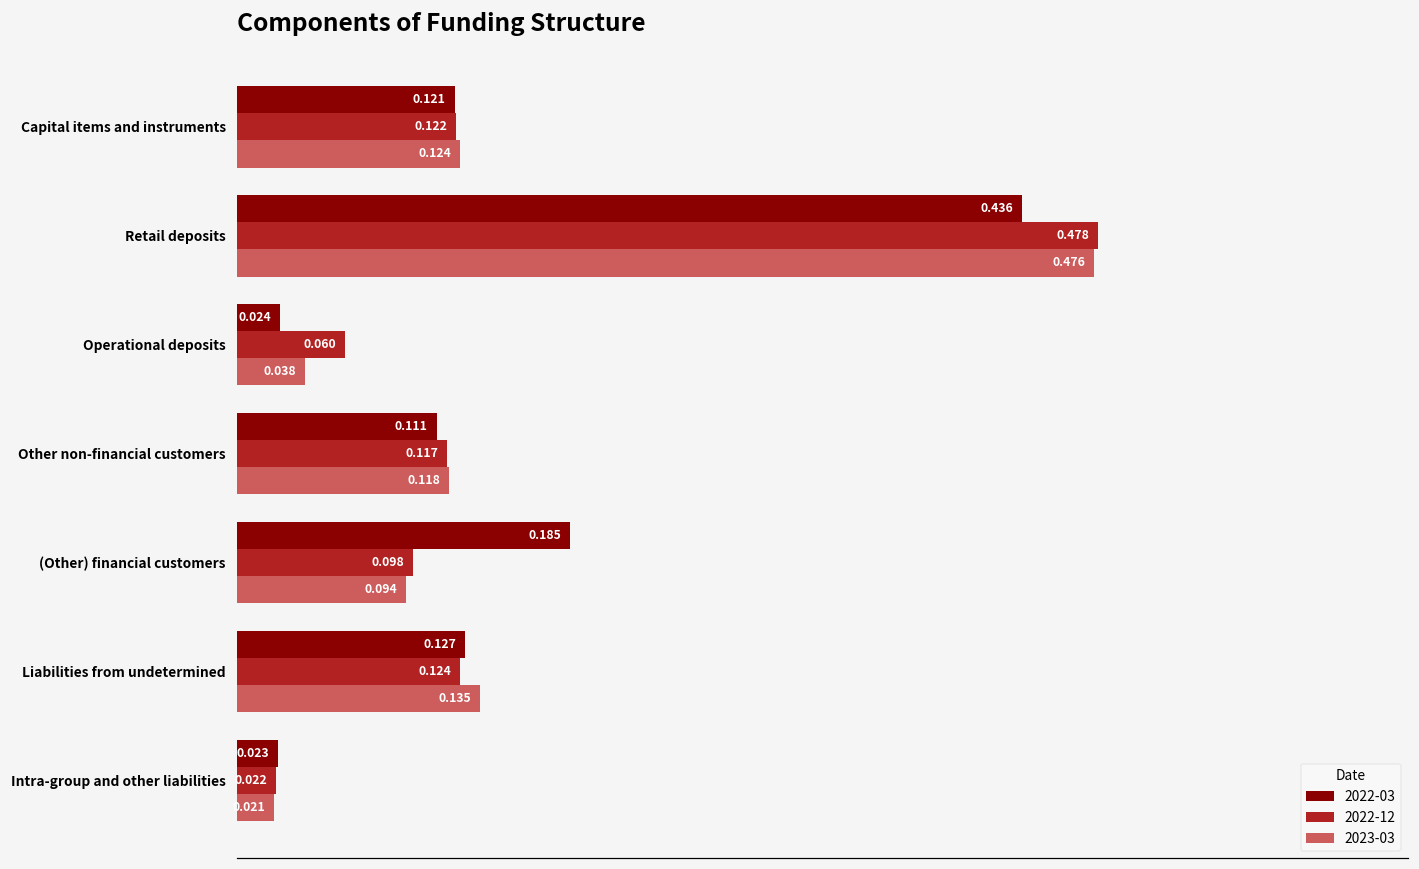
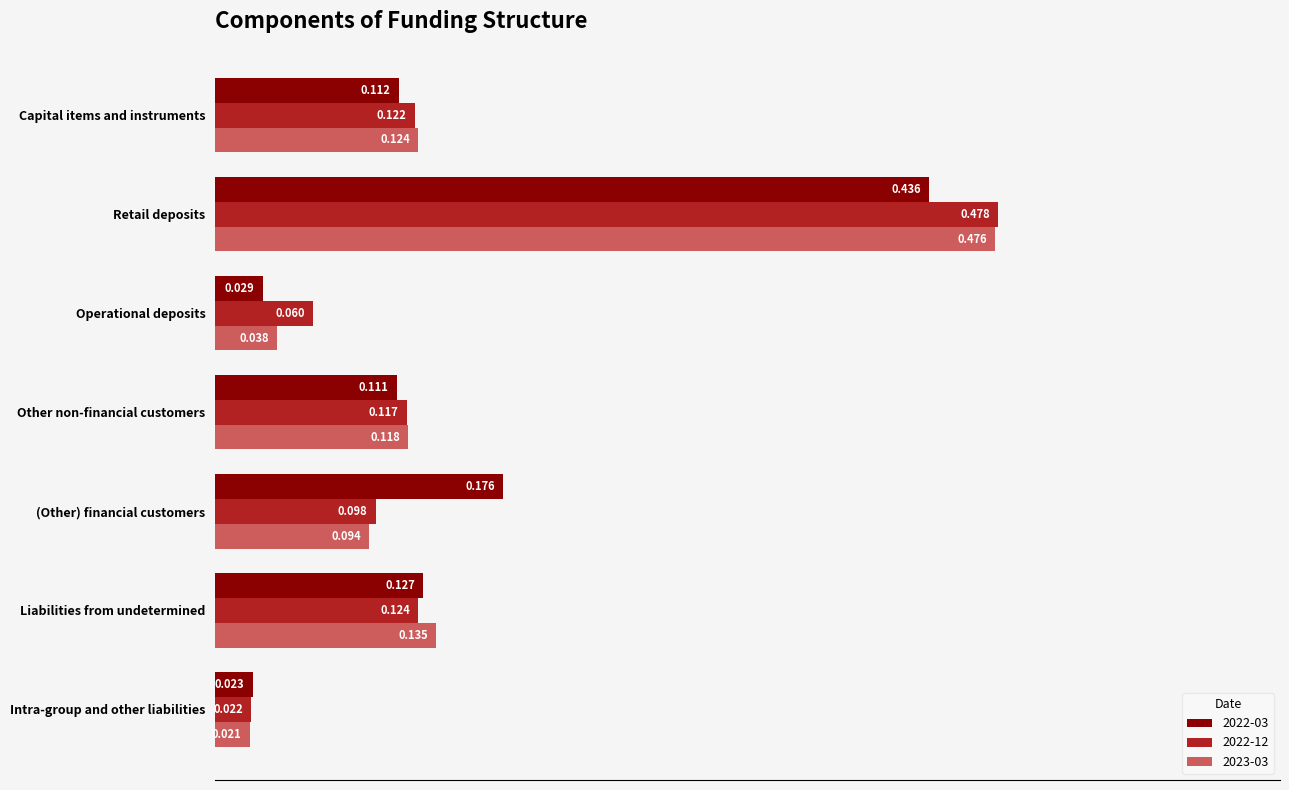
2022-03, Capital items and instruments: 0.121 -> 0.112
2022-03, Operational deposits: 0.024 -> 0.029
2022-03, (Other) financial customers: 0.185 -> 0.176
